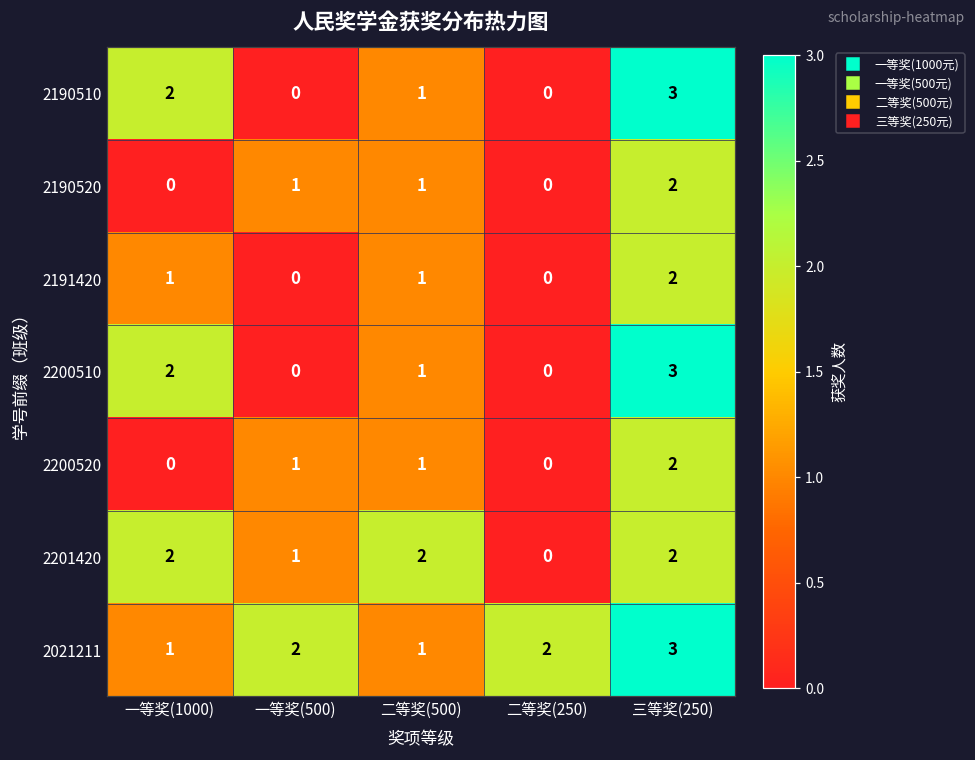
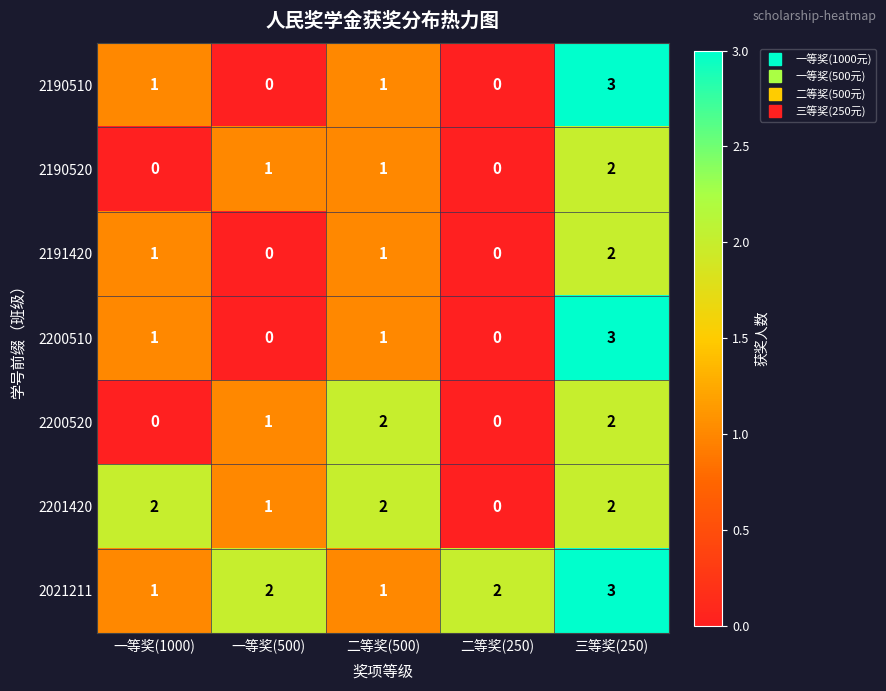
2190510, 一等奖(1000): 2 -> 1
2200510, 一等奖(1000): 2 -> 1
2200520, 二等奖(500): 1 -> 2
